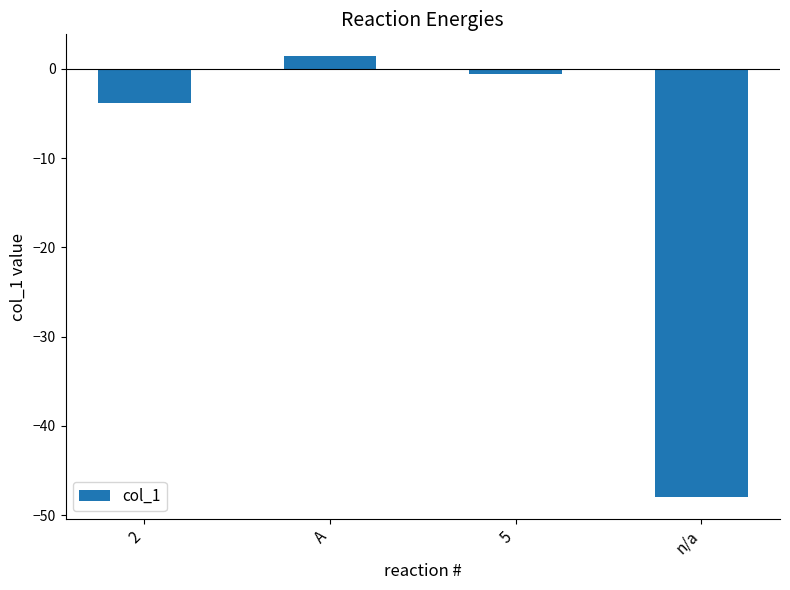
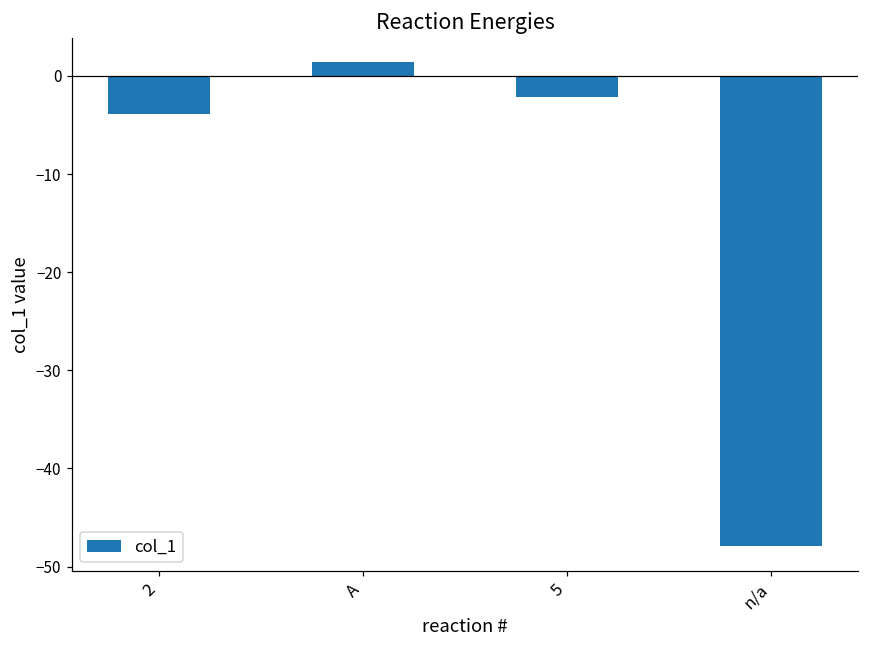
5: -1 -> -2
